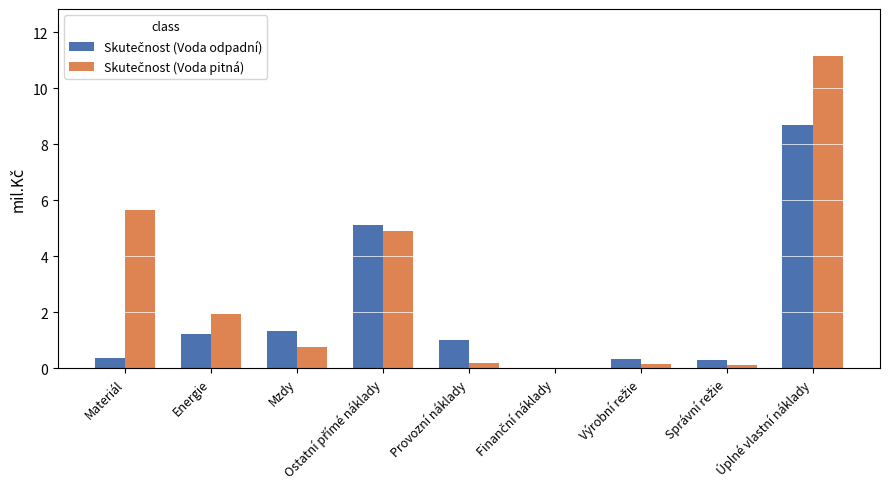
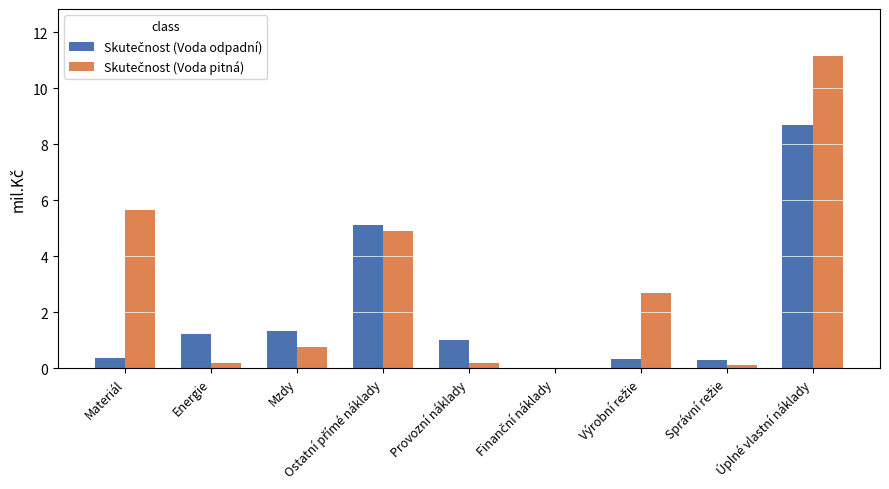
Skutečnost (Voda pitná), Energie: 1.9 -> 0.2
Skutečnost (Voda pitná), Výrobní režie: 0.1 -> 2.7
